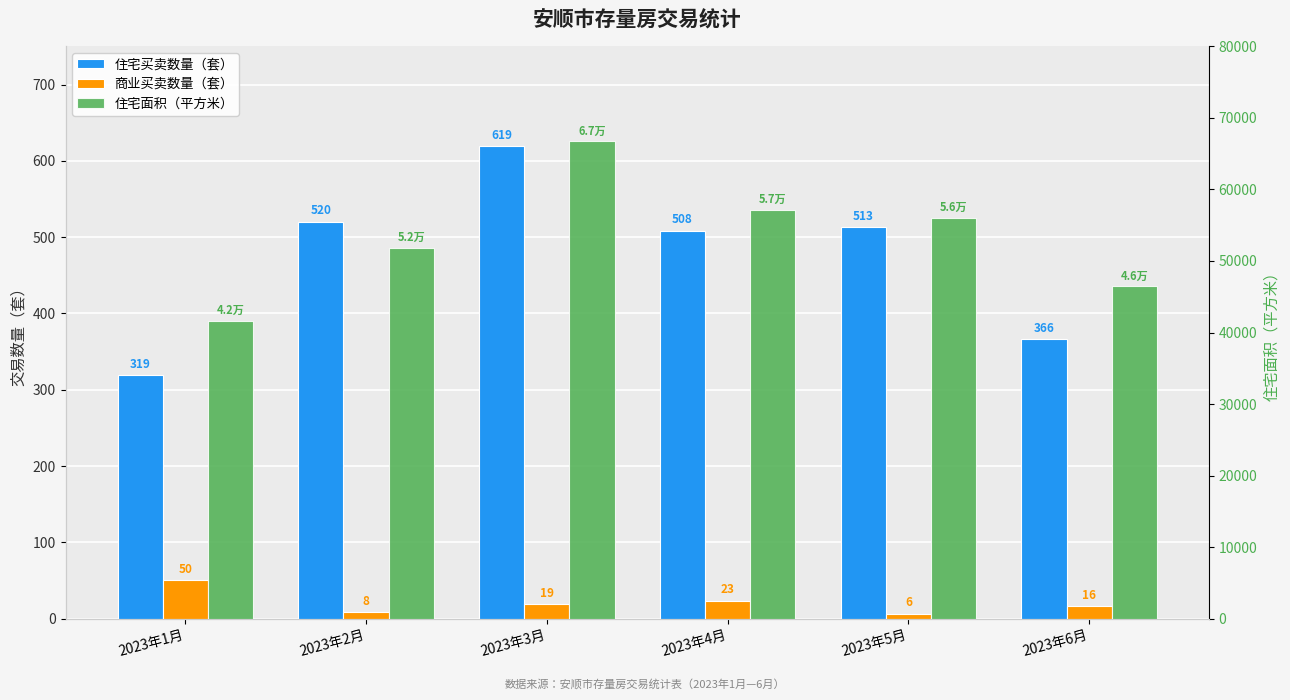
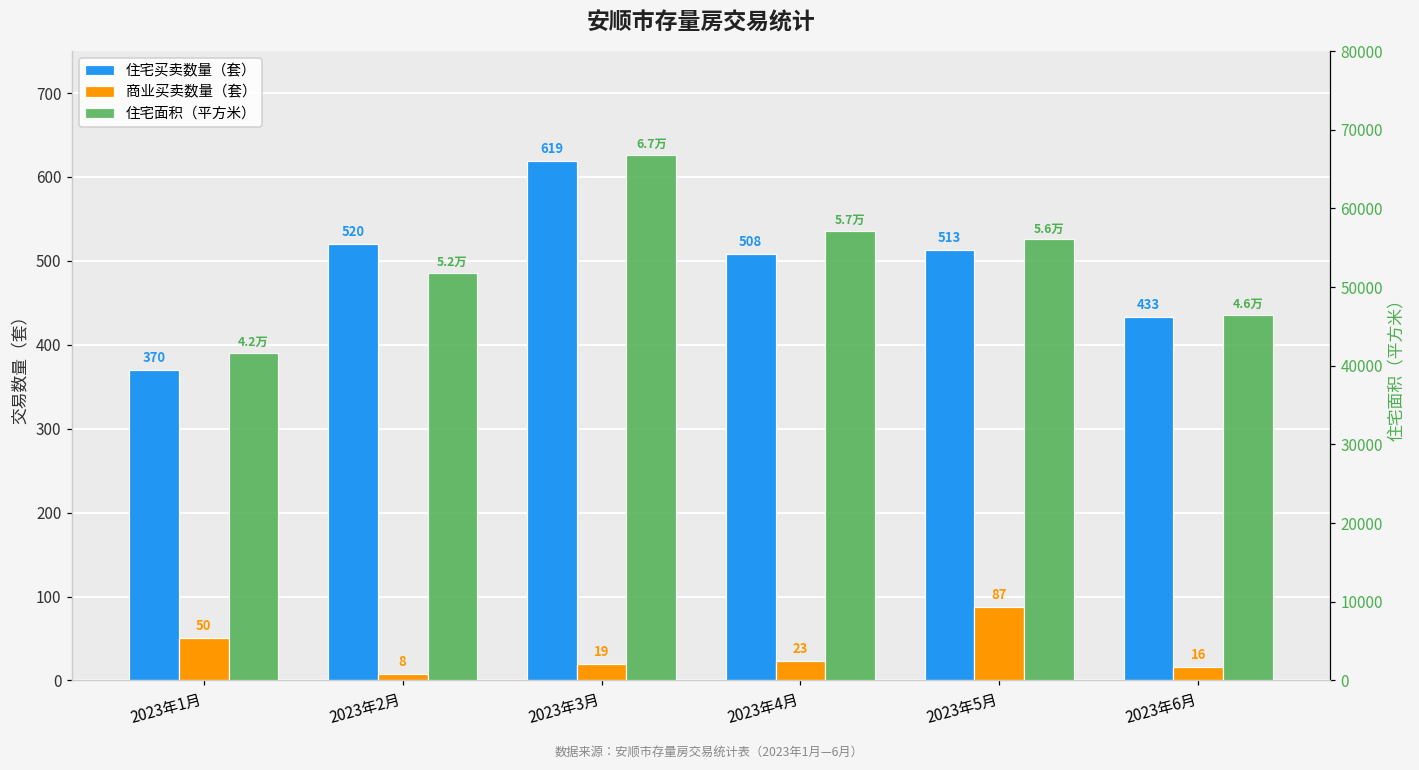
住宅买卖数量（套）, 2023年1月: 319 -> 370
商业买卖数量（套）, 2023年5月: 6 -> 87
住宅买卖数量（套）, 2023年6月: 366 -> 433
